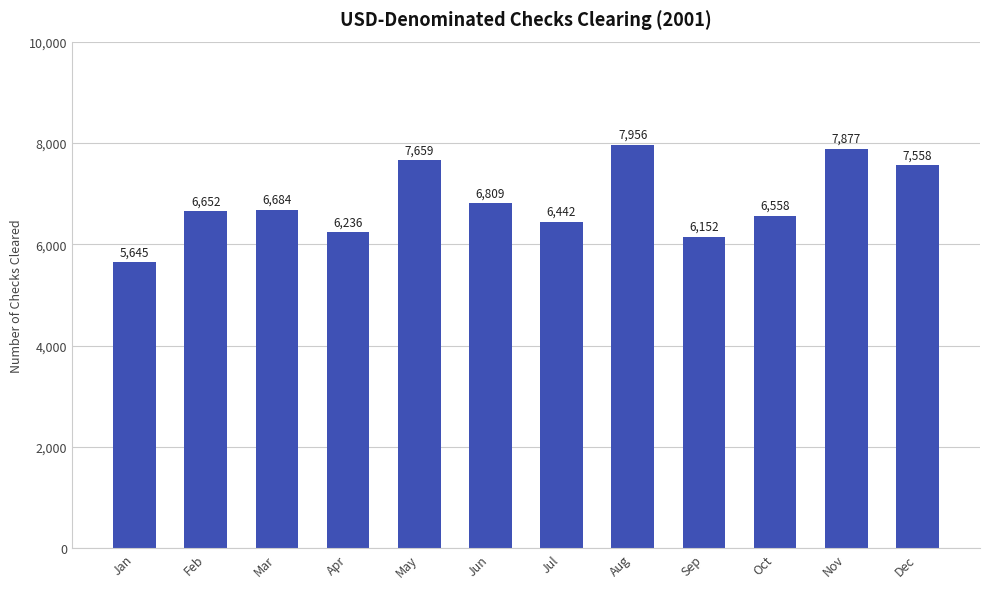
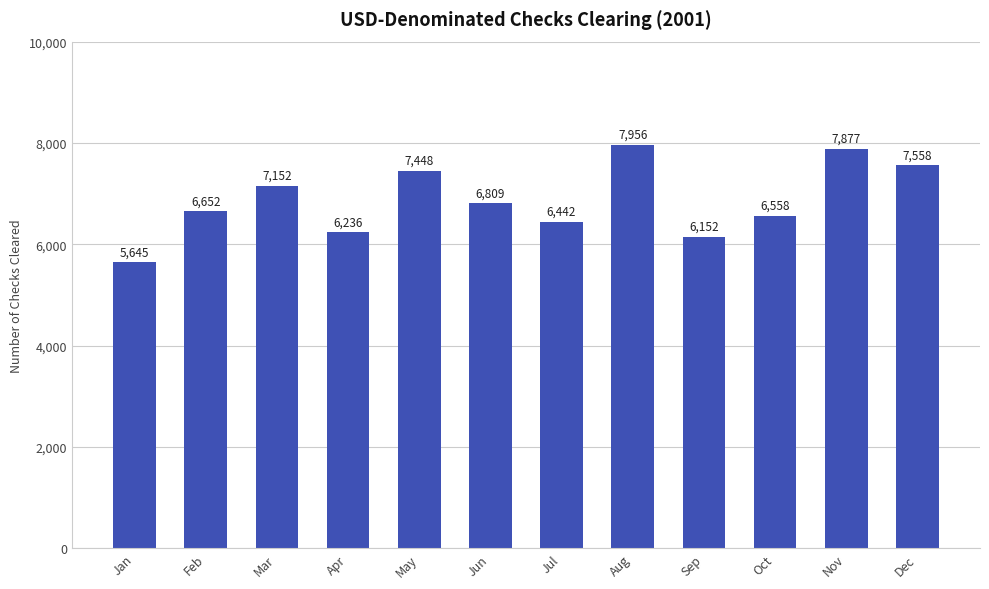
Mar: 6,684 -> 7,152
May: 7,659 -> 7,448
